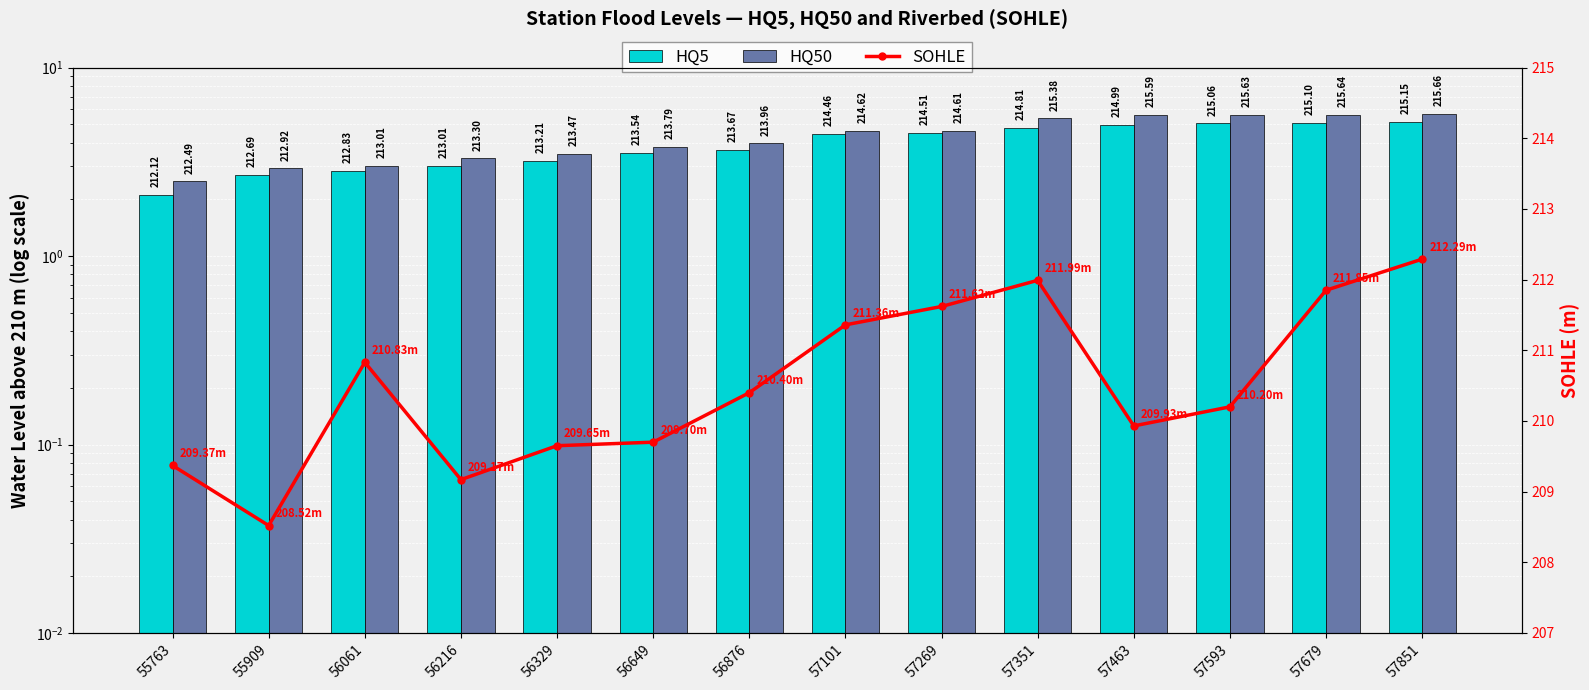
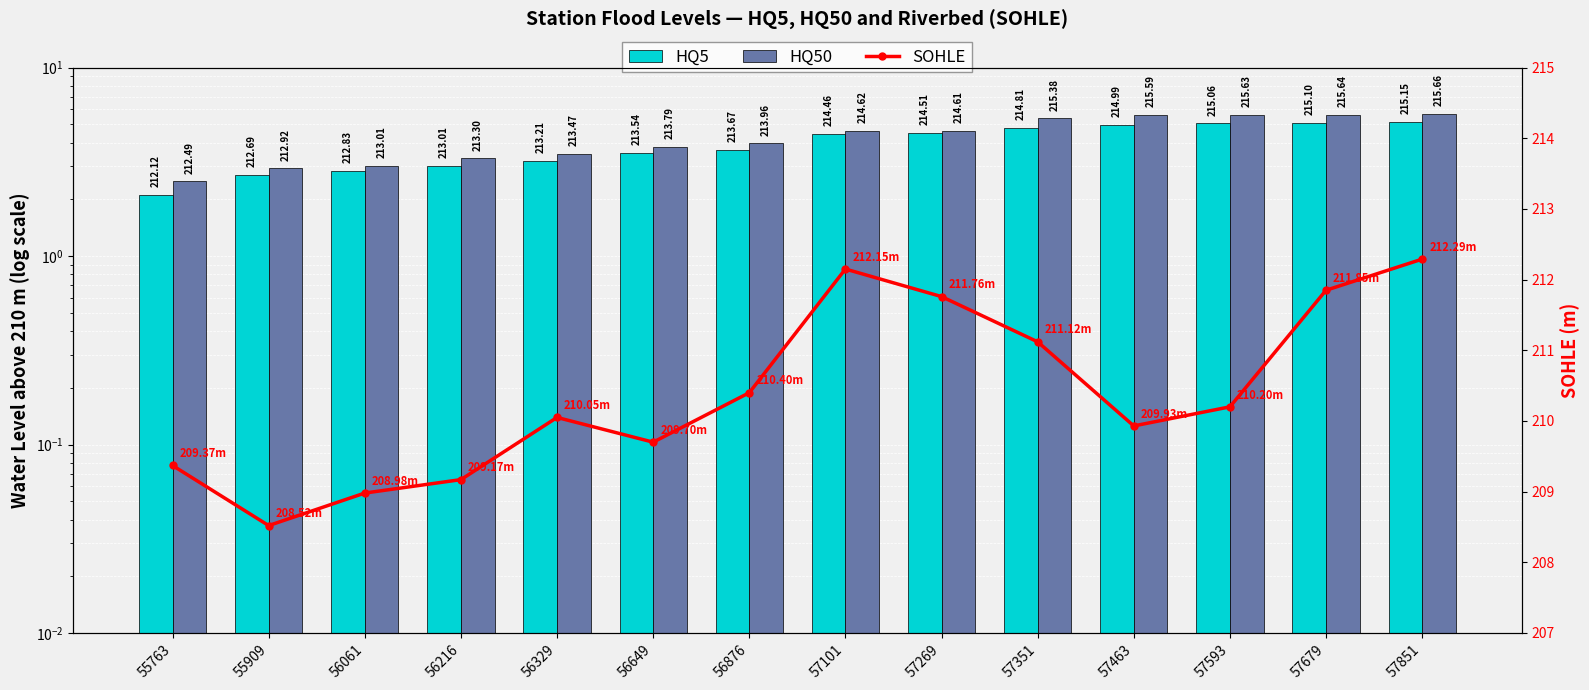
SOHLE, 56061: 210.83m -> 208.98m
SOHLE, 56329: 209.65m -> 210.05m
SOHLE, 57101: 211.36m -> 212.15m
SOHLE, 57269: 211.62m -> 211.76m
SOHLE, 57351: 211.99m -> 211.12m
